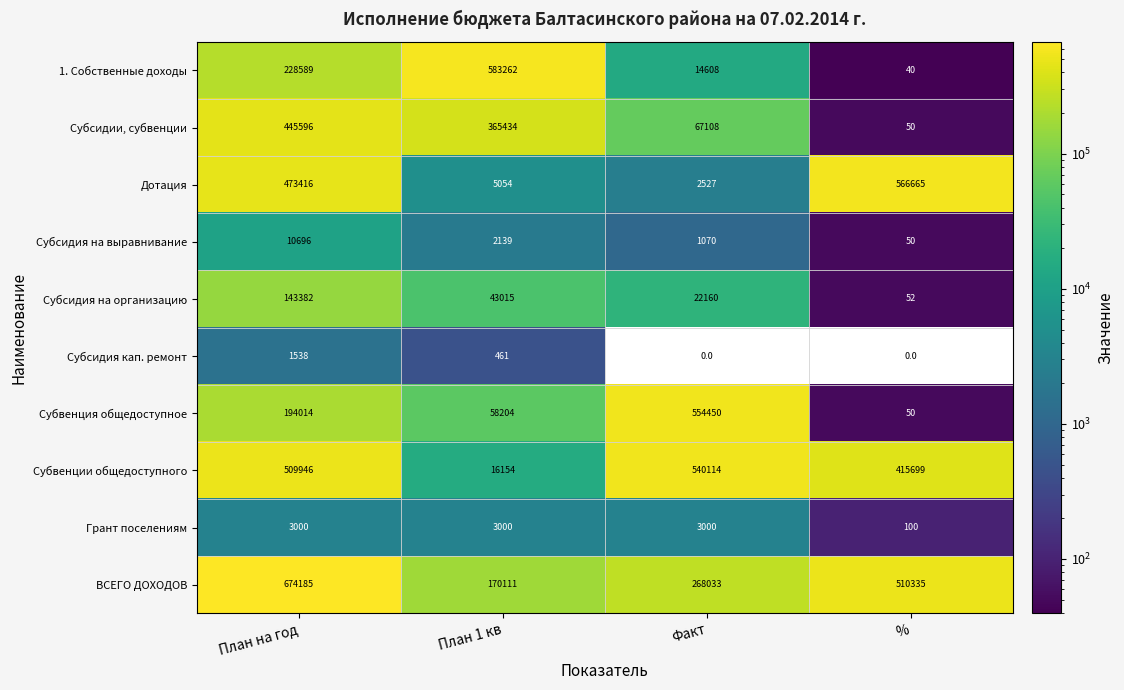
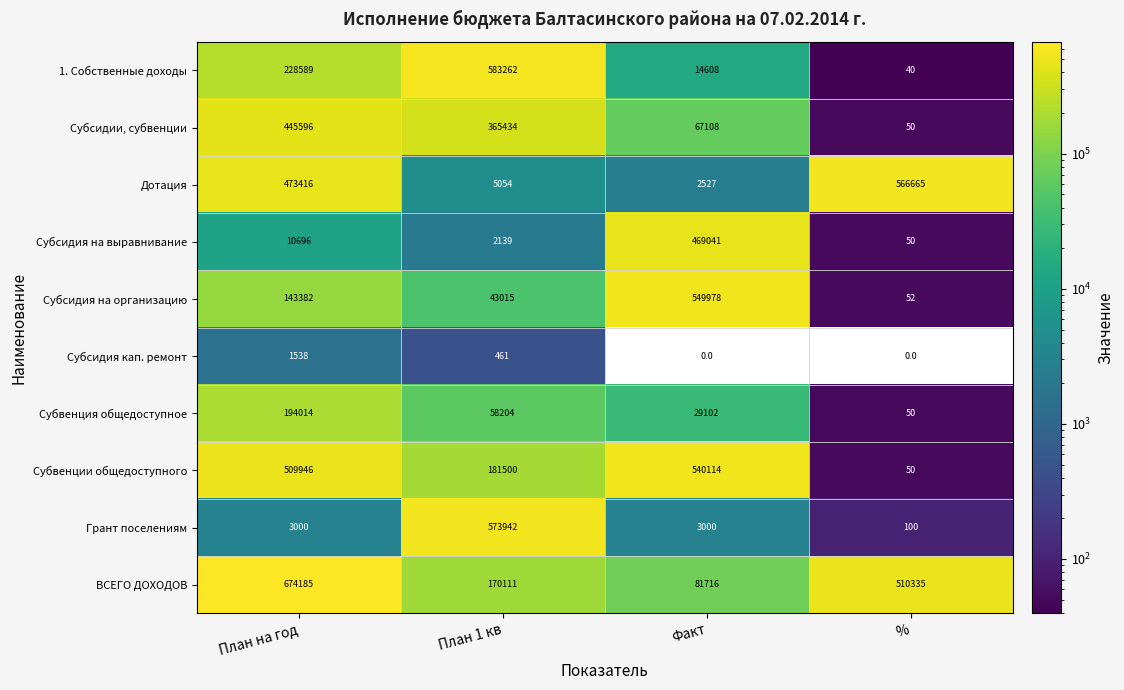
Субсидия на выравнивание, Факт: 1070 -> 469041
Субсидия на организацию, Факт: 22160 -> 549978
Субвенция общедоступное, Факт: 554450 -> 29102
Субвенции общедоступного, План 1 кв: 16154 -> 181500
Субвенции общедоступного, %: 415699 -> 50
Грант поселениям, План 1 кв: 3000 -> 573942
ВСЕГО ДОХОДОВ, Факт: 268033 -> 81716
